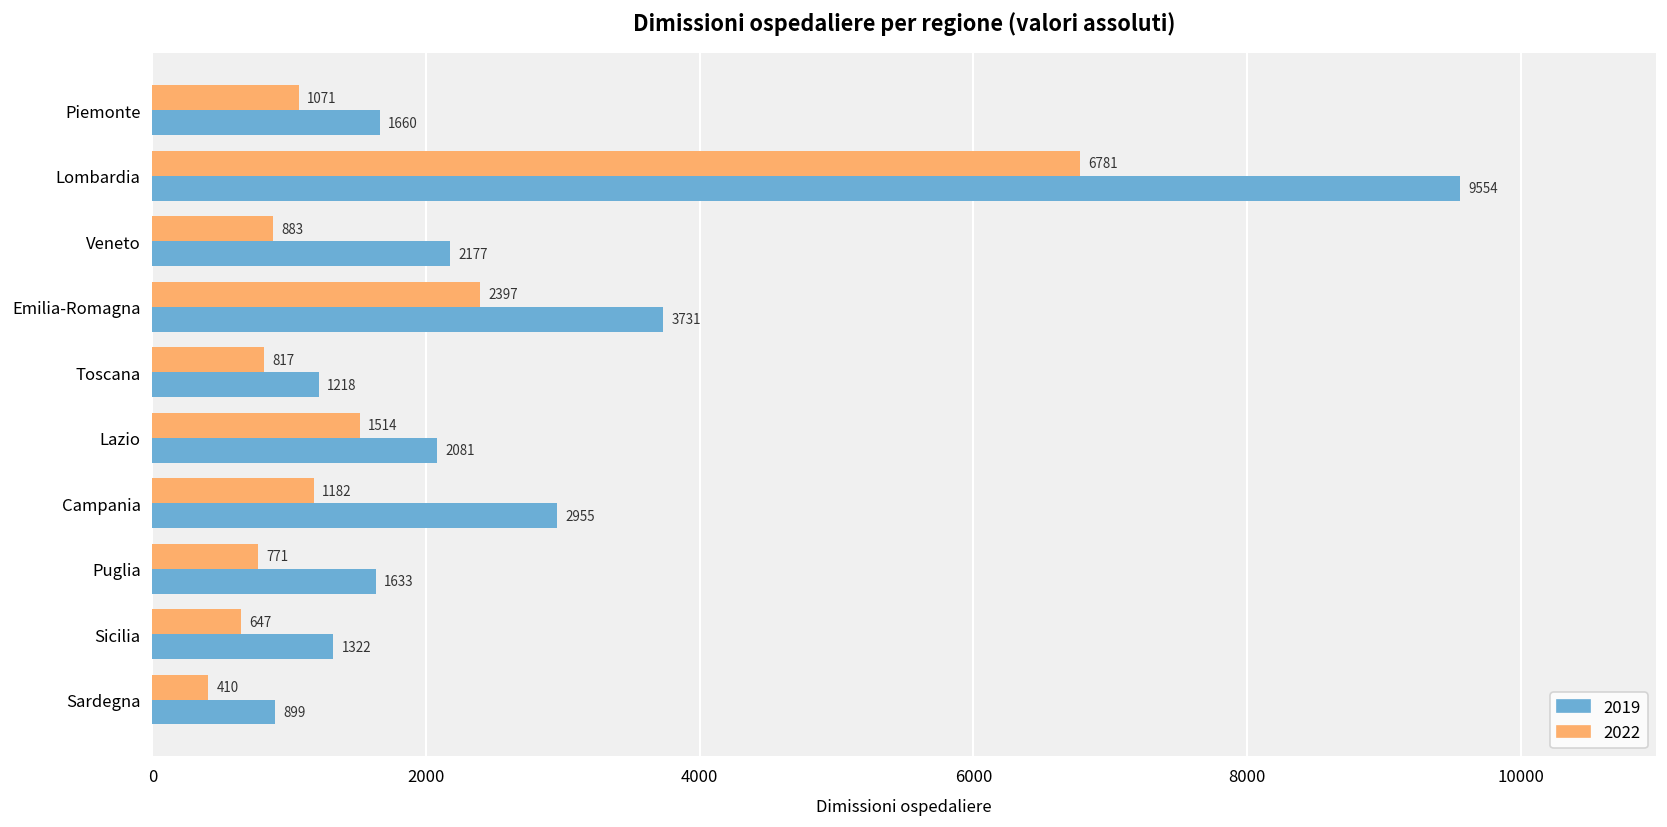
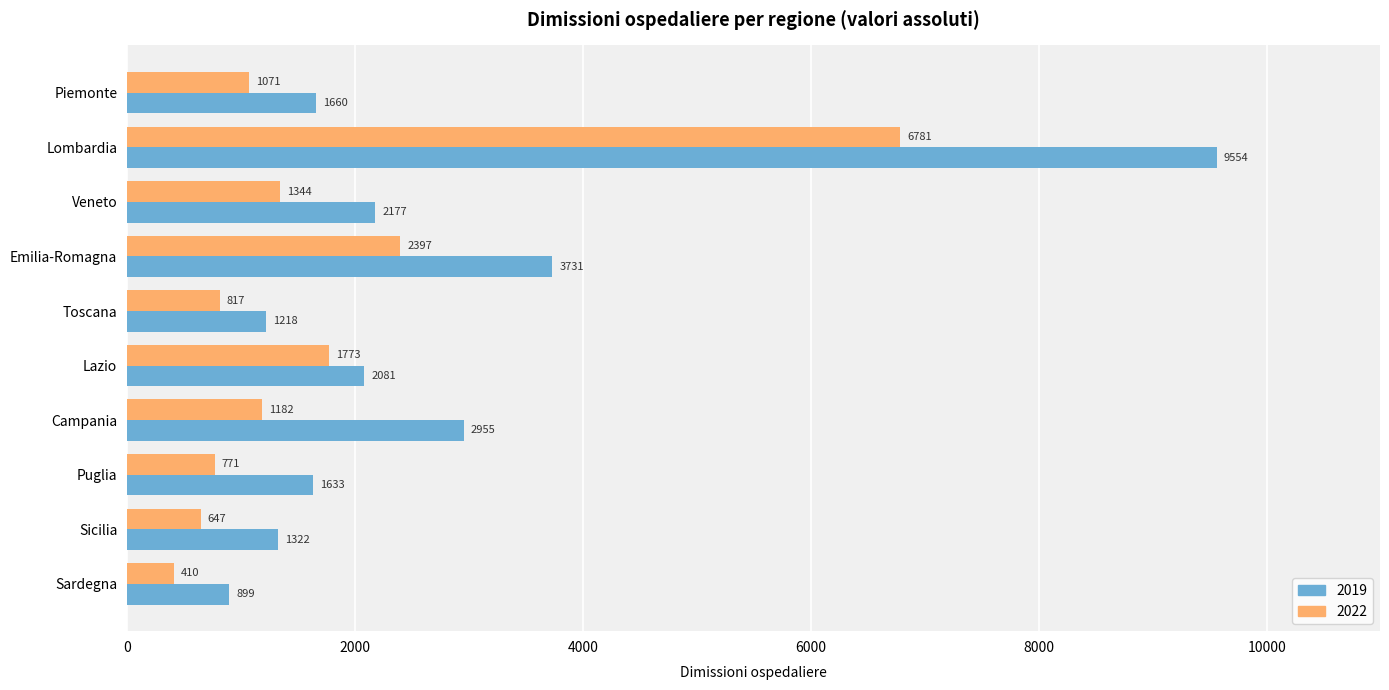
2022, Veneto: 883 -> 1344
2022, Lazio: 1514 -> 1773
